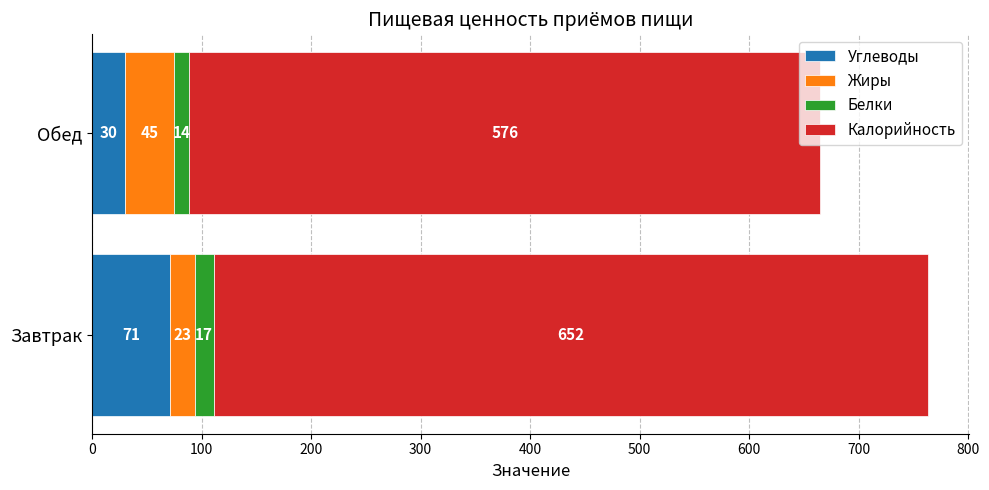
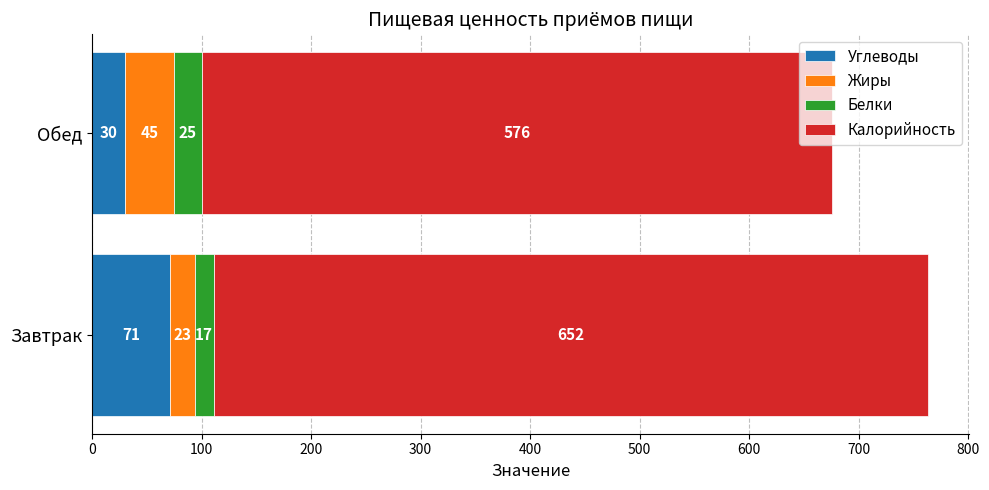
Белки, Обед: 14 -> 25
